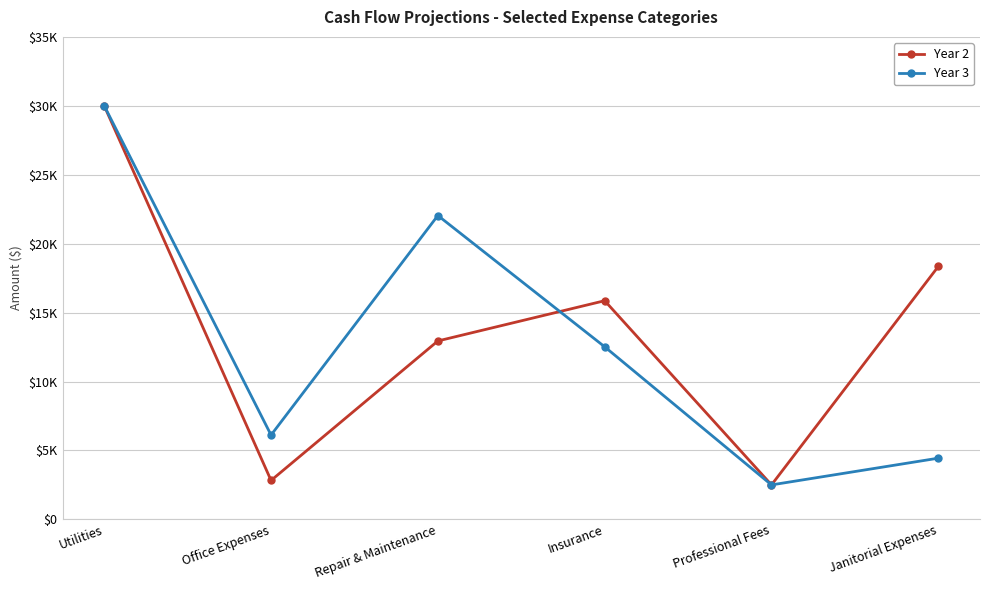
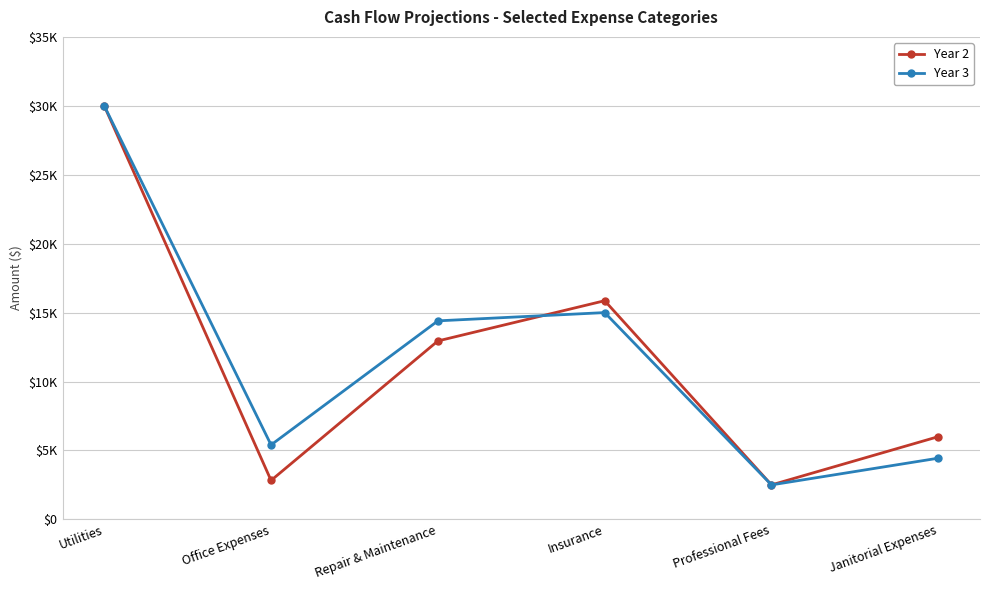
Year 3, Office Expenses: $6100 -> $5400
Year 3, Repair & Maintenance: $22000 -> $14400
Year 3, Insurance: $12500 -> $15000
Year 2, Janitorial Expenses: $18300 -> $6000
